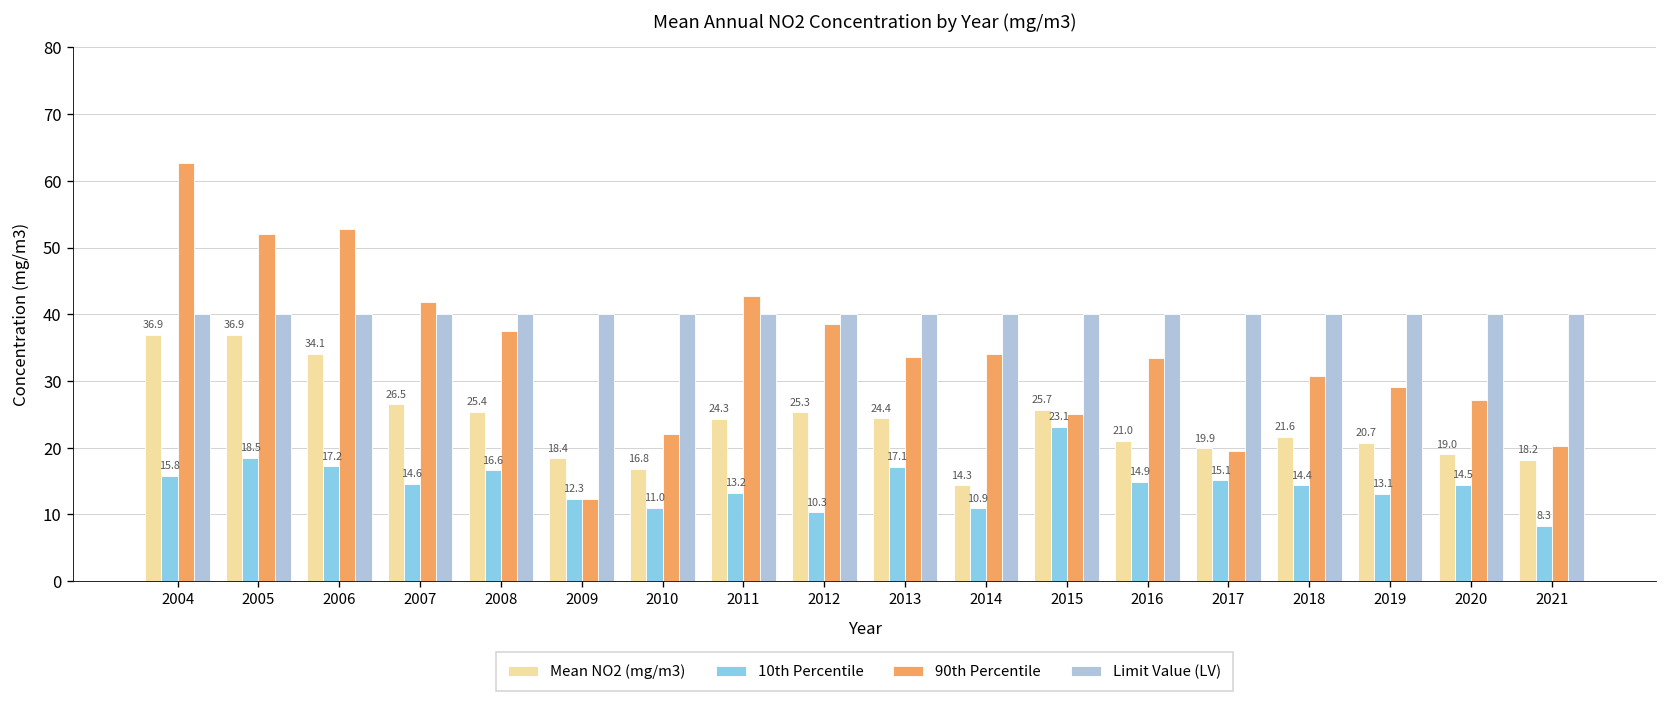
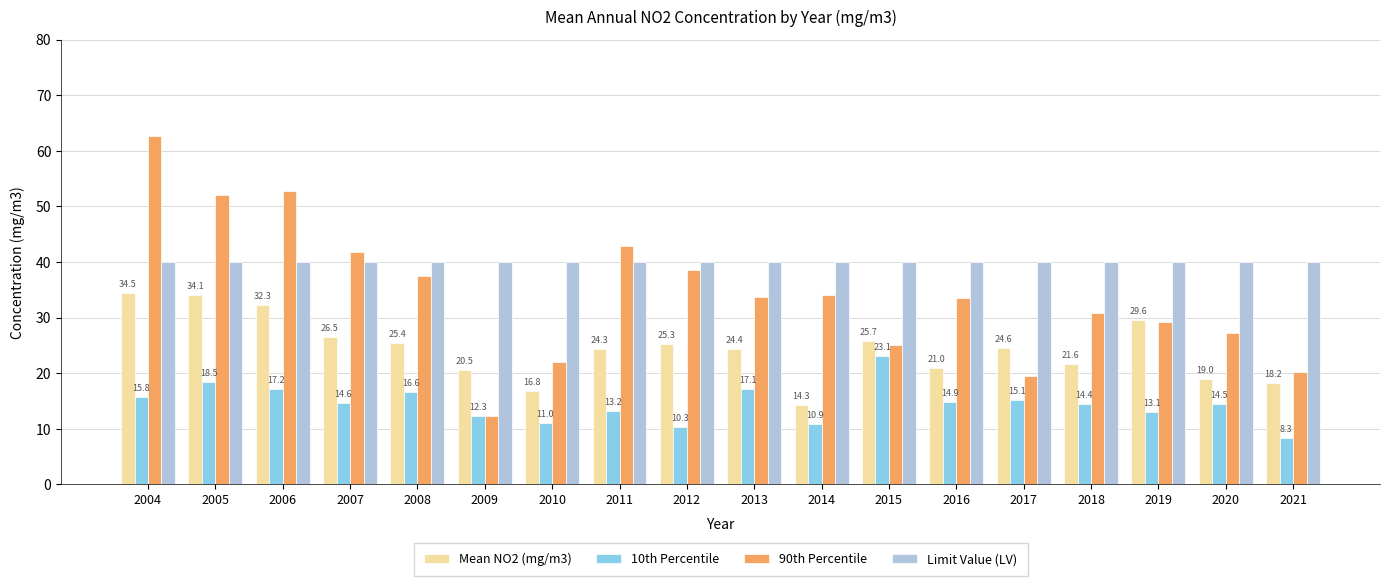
Mean NO2 (mg/m3), 2004: 36.9 -> 34.5
Mean NO2 (mg/m3), 2005: 36.9 -> 34.1
Mean NO2 (mg/m3), 2006: 34.1 -> 32.3
Mean NO2 (mg/m3), 2009: 18.4 -> 20.5
Mean NO2 (mg/m3), 2017: 19.9 -> 24.6
Mean NO2 (mg/m3), 2019: 20.7 -> 29.6
